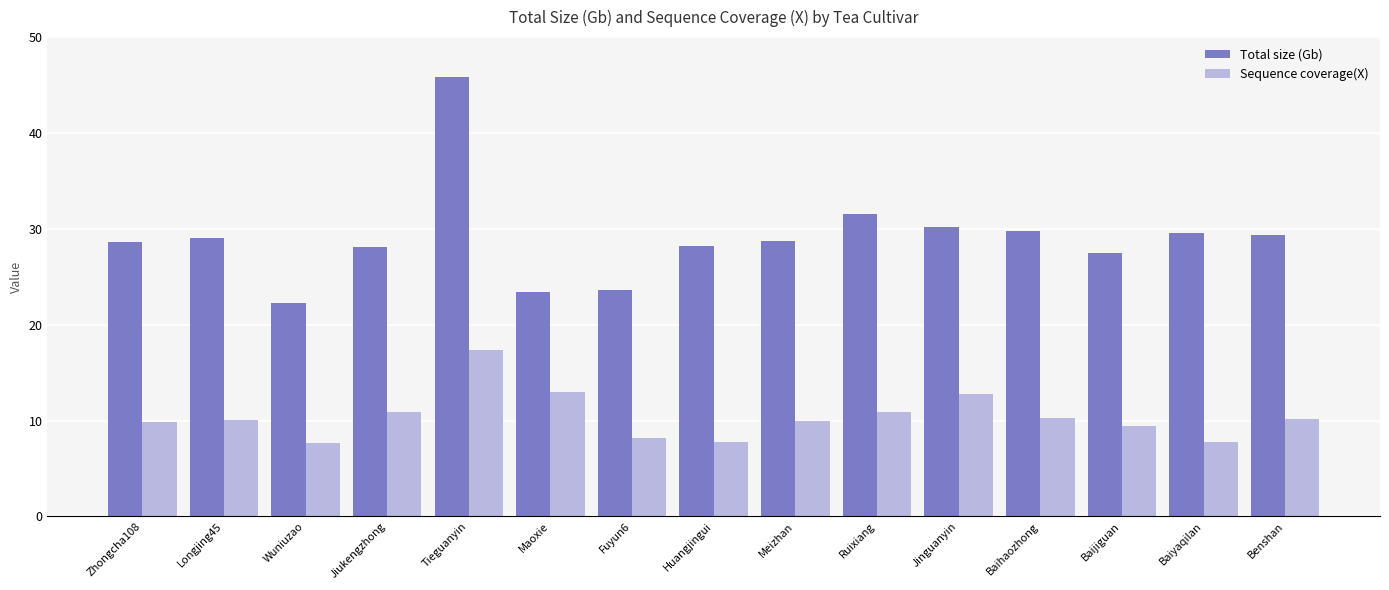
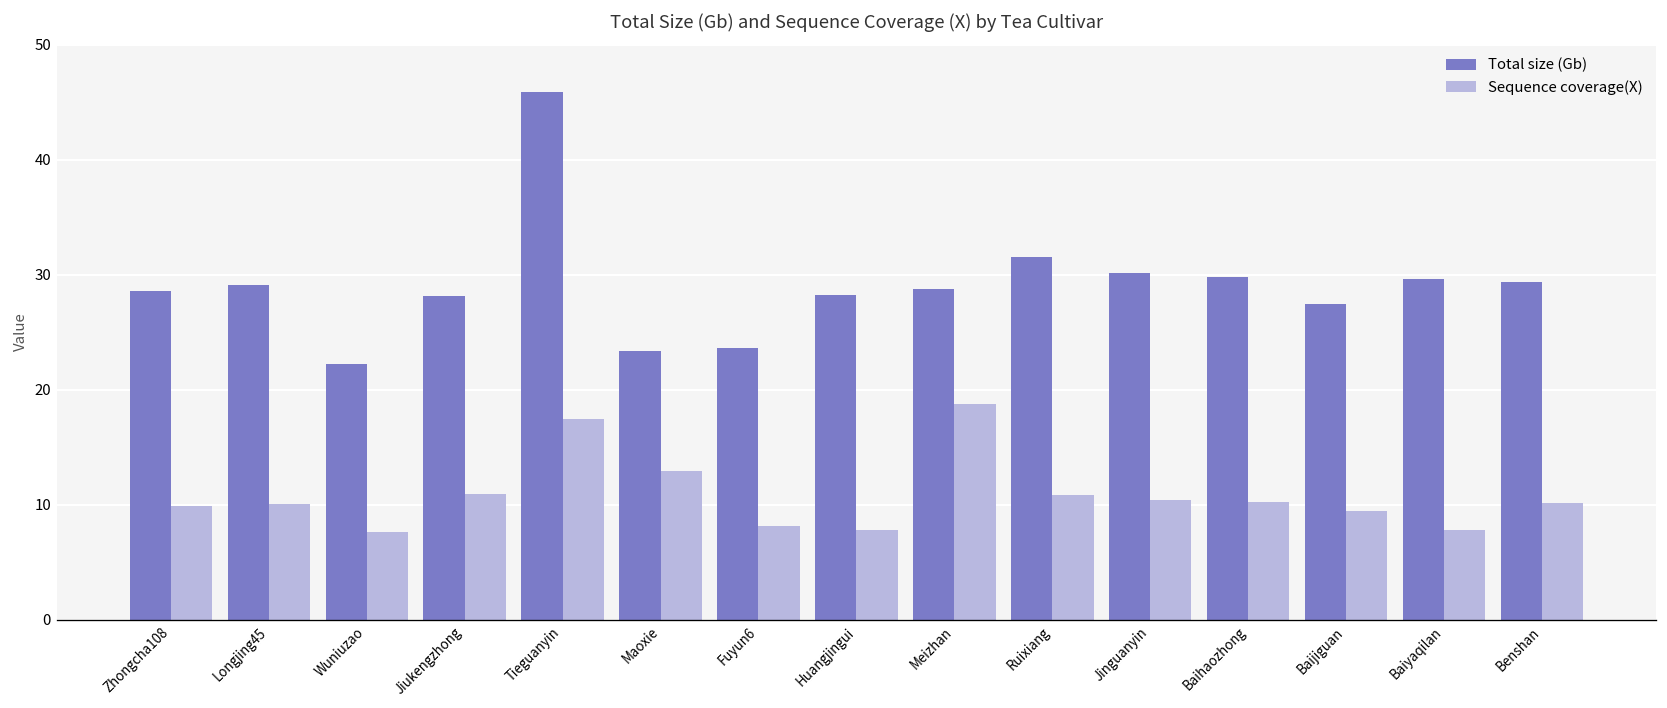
Sequence coverage(X), Meizhan: 10 -> 19
Sequence coverage(X), Jinguanyin: 13 -> 10
